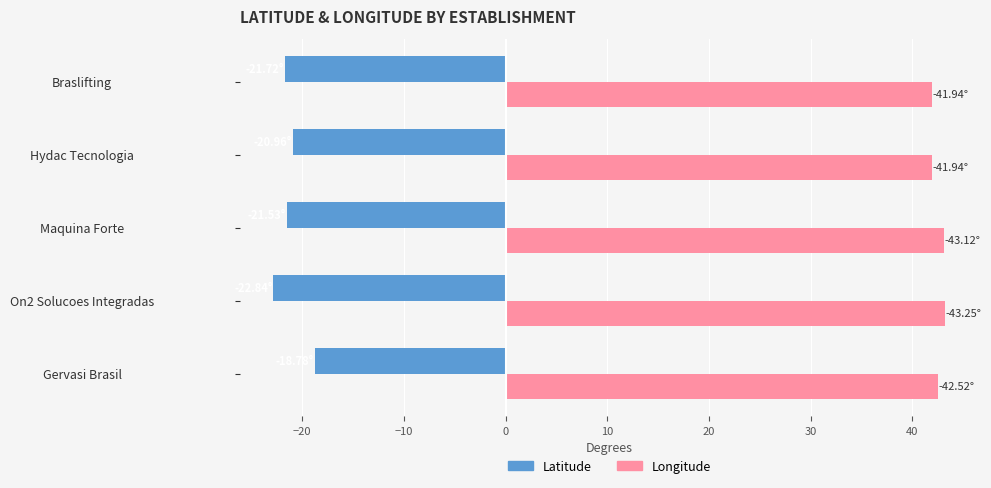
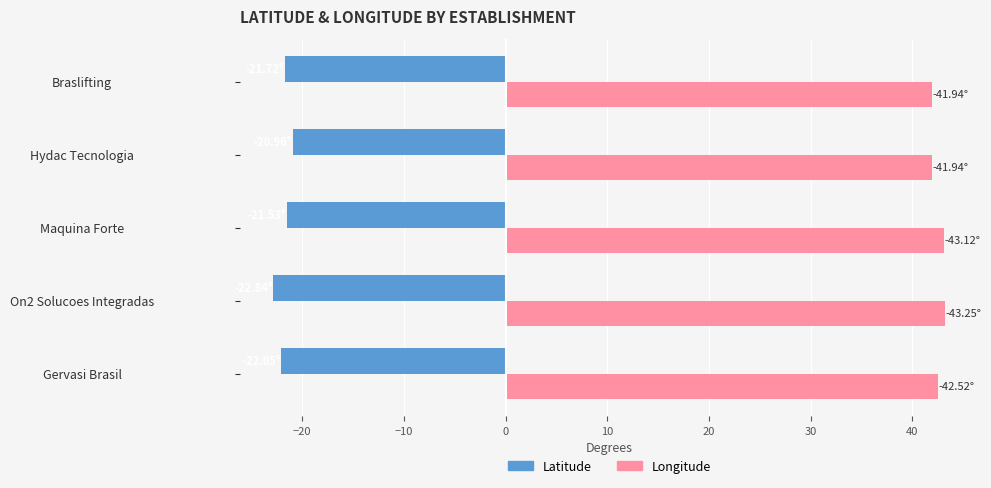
Latitude, Gervasi Brasil: -18.8 -> -22.1
